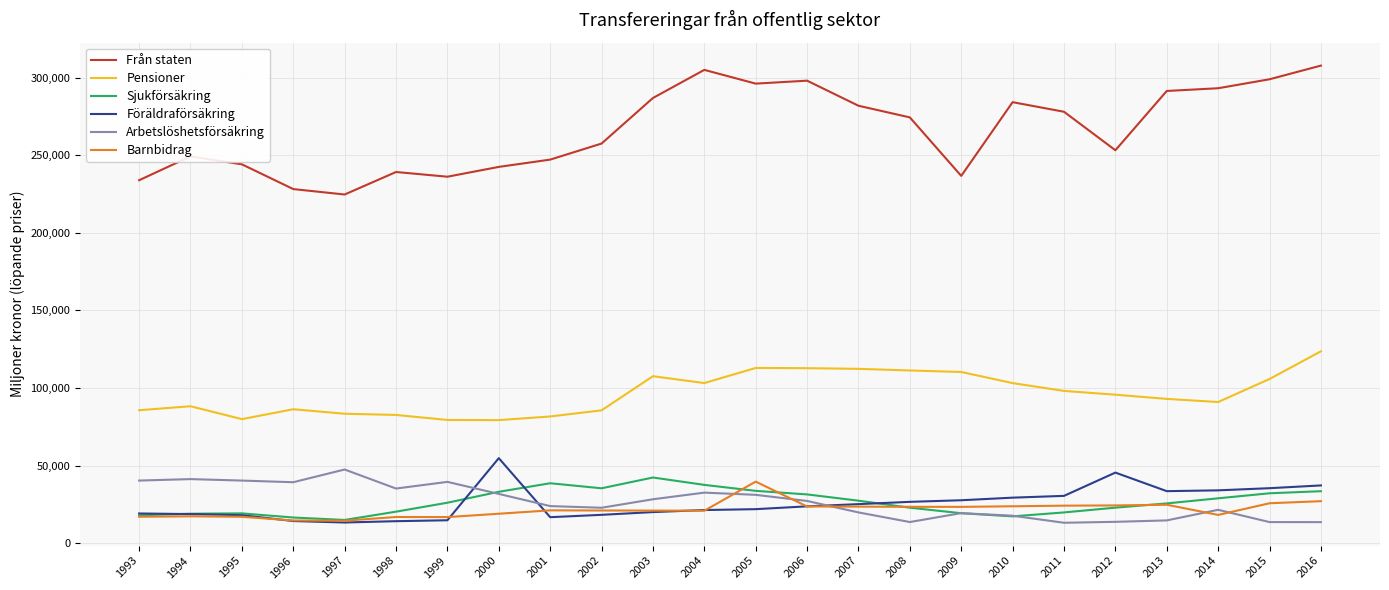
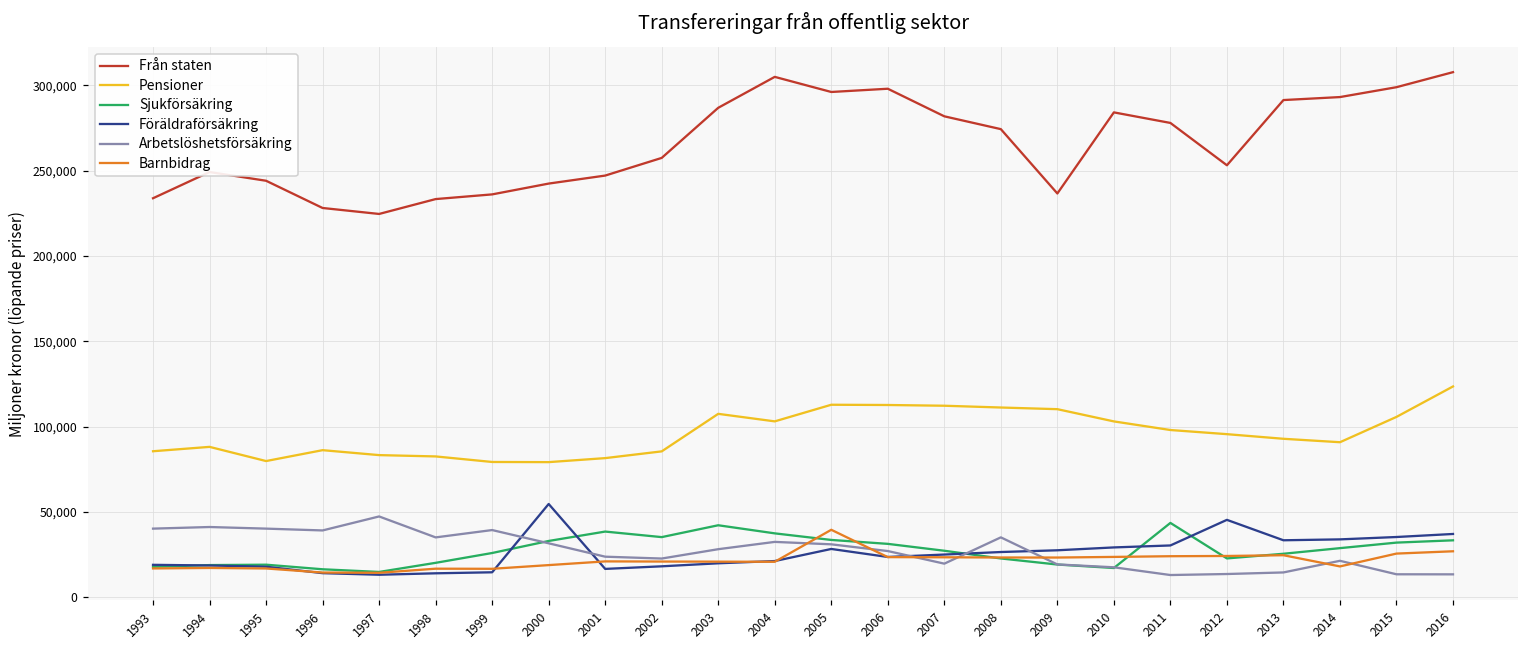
Från staten, 1998: 239,000 -> 233,000
Föräldraförsäkring, 2005: 22,000 -> 28,000
Arbetslöshetsförsäkring, 2008: 14,000 -> 35,000
Sjukförsäkring, 2011: 20,000 -> 44,000
